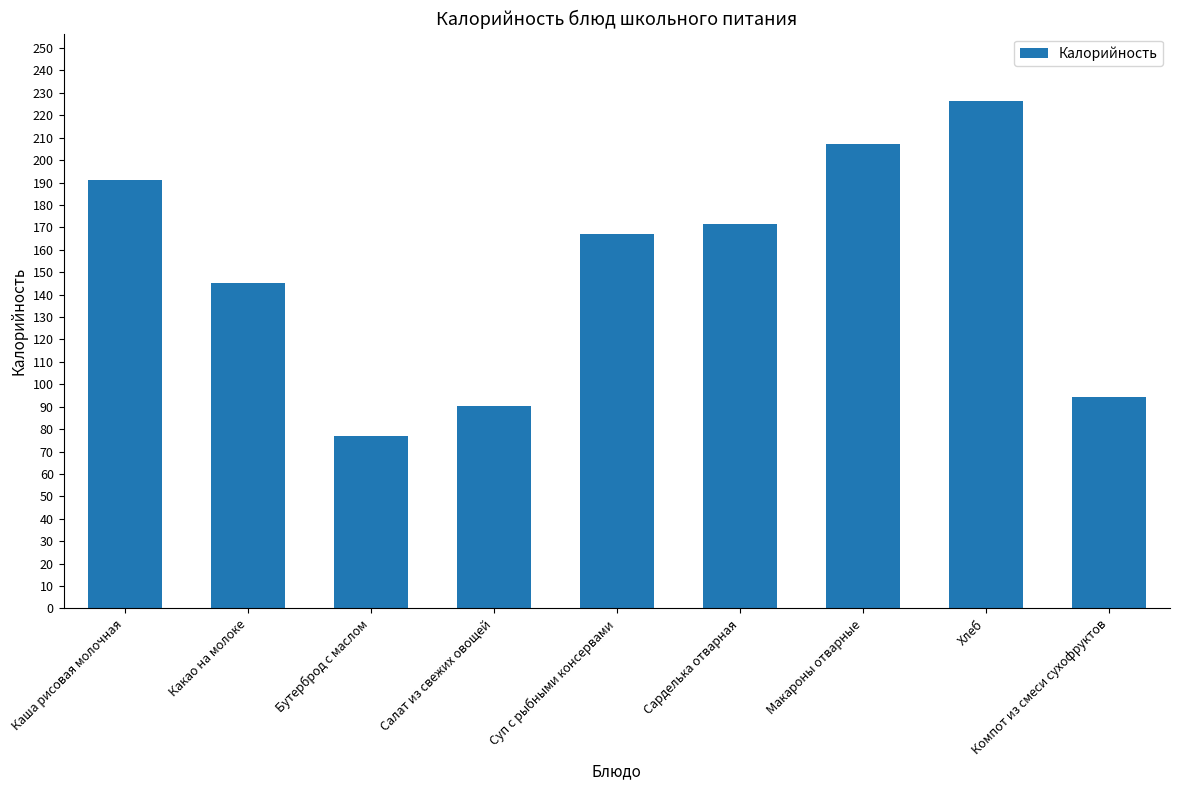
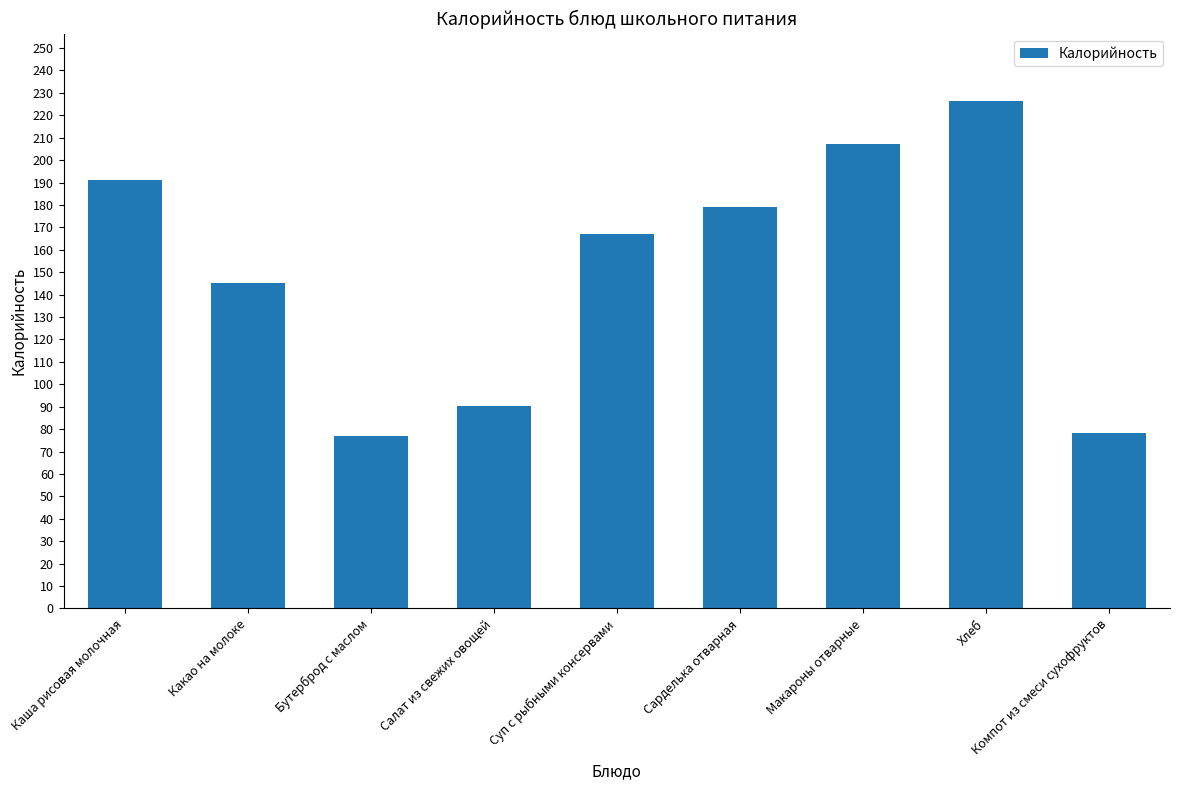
Сарделька отварная: 172 -> 179
Компот из смеси сухофруктов: 94 -> 78
